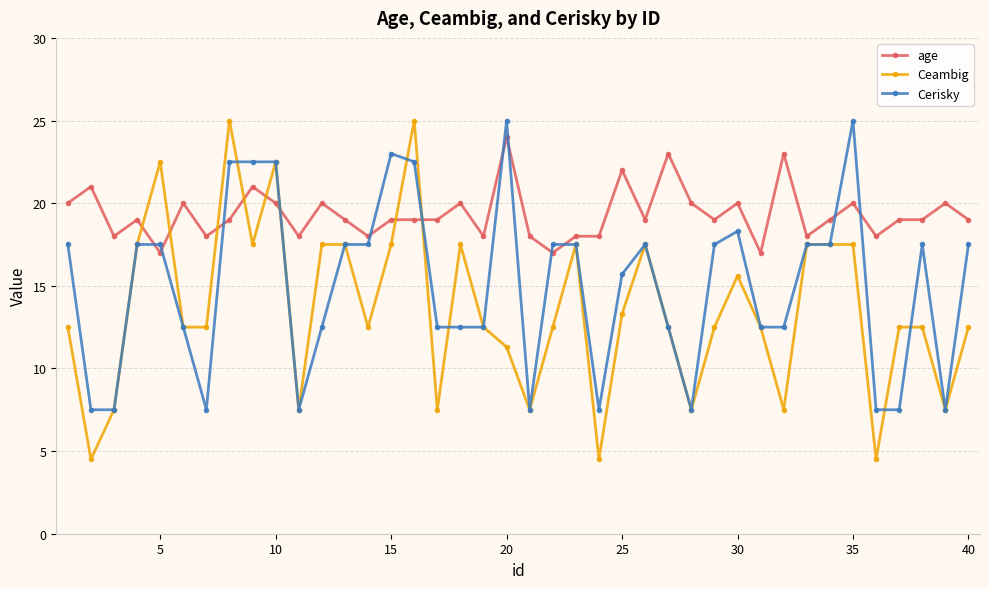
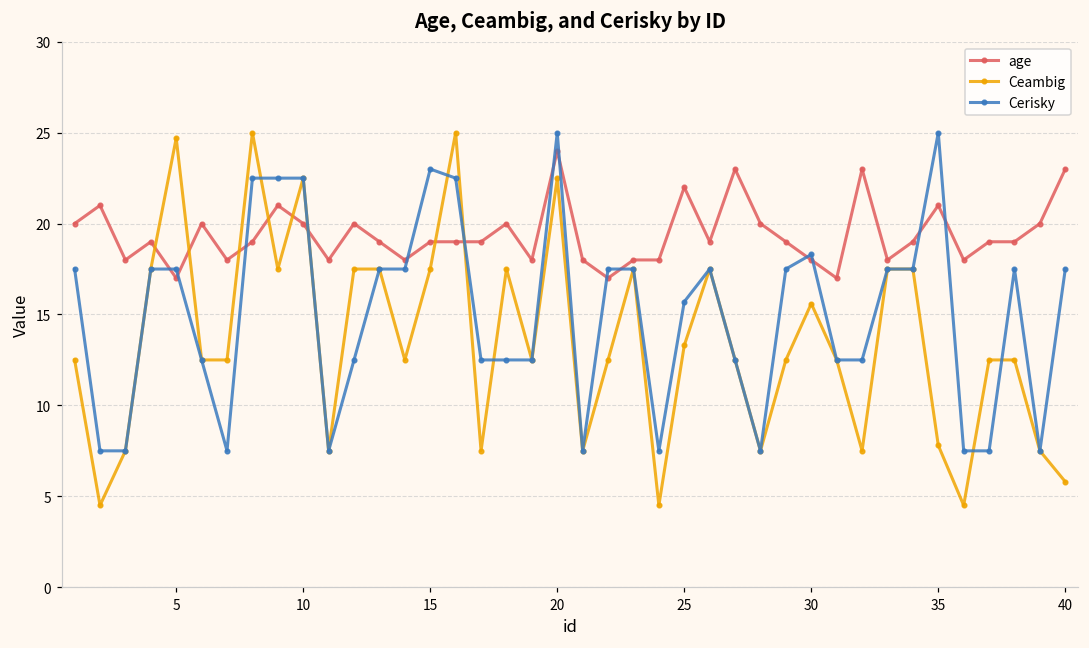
Ceambig, 5: 22.5 -> 24.7
Ceambig, 20: 11.3 -> 22.5
age, 30: 20 -> 18
age, 35: 20 -> 21
Ceambig, 35: 17.5 -> 7.8
age, 40: 19 -> 23
Ceambig, 40: 12.5 -> 5.8
